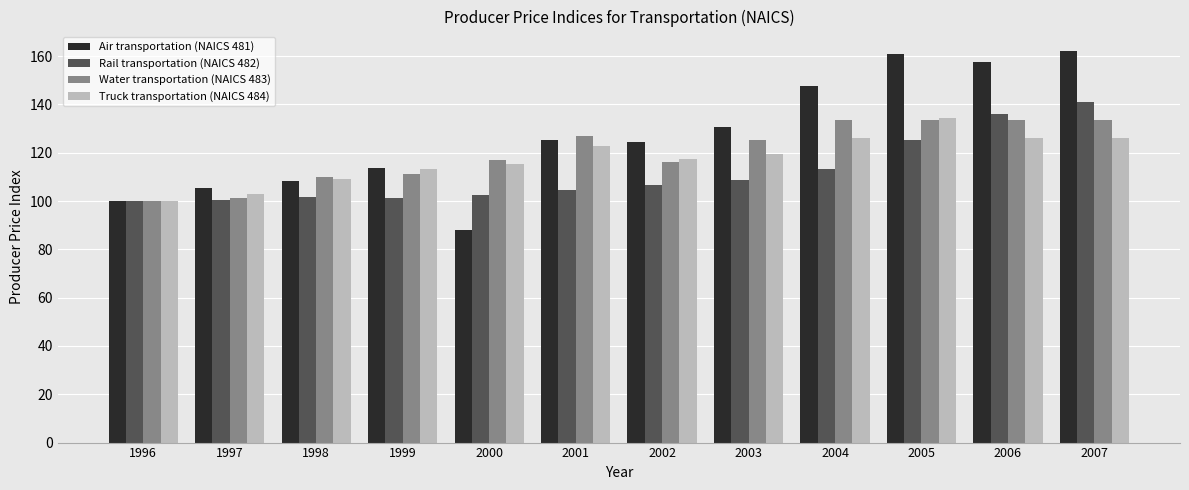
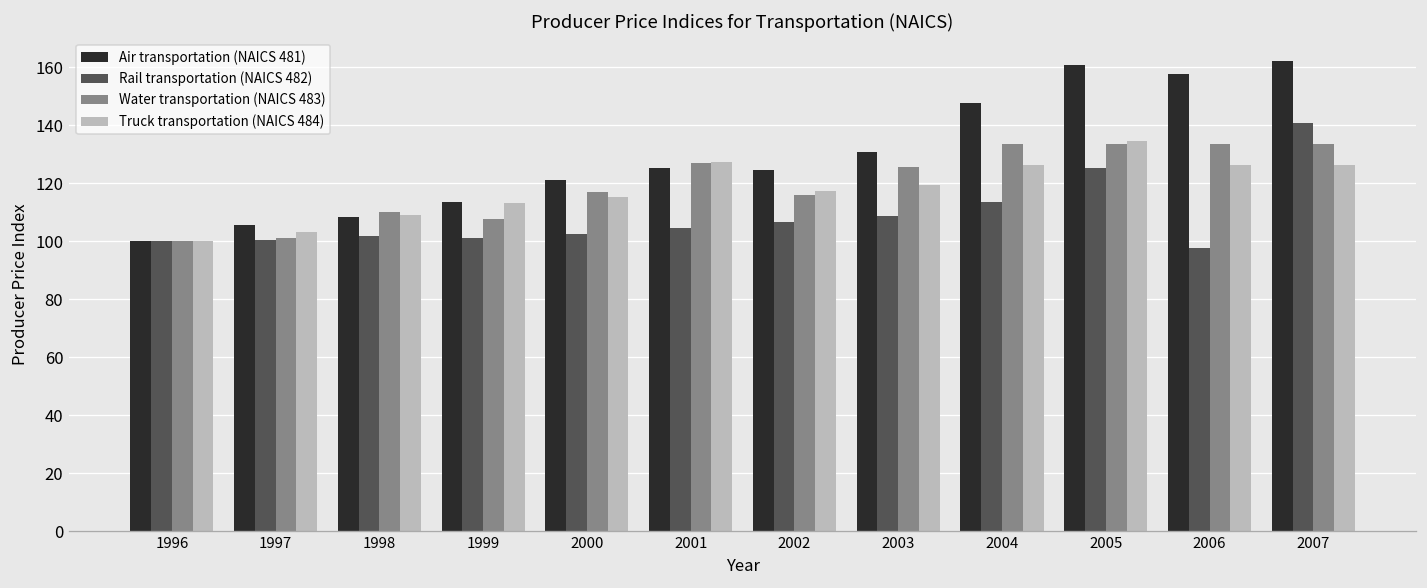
Water transportation (NAICS 483), 1999: 111 -> 108
Air transportation (NAICS 481), 2000: 88 -> 121
Truck transportation (NAICS 484), 2001: 123 -> 127
Rail transportation (NAICS 482), 2006: 136 -> 98
